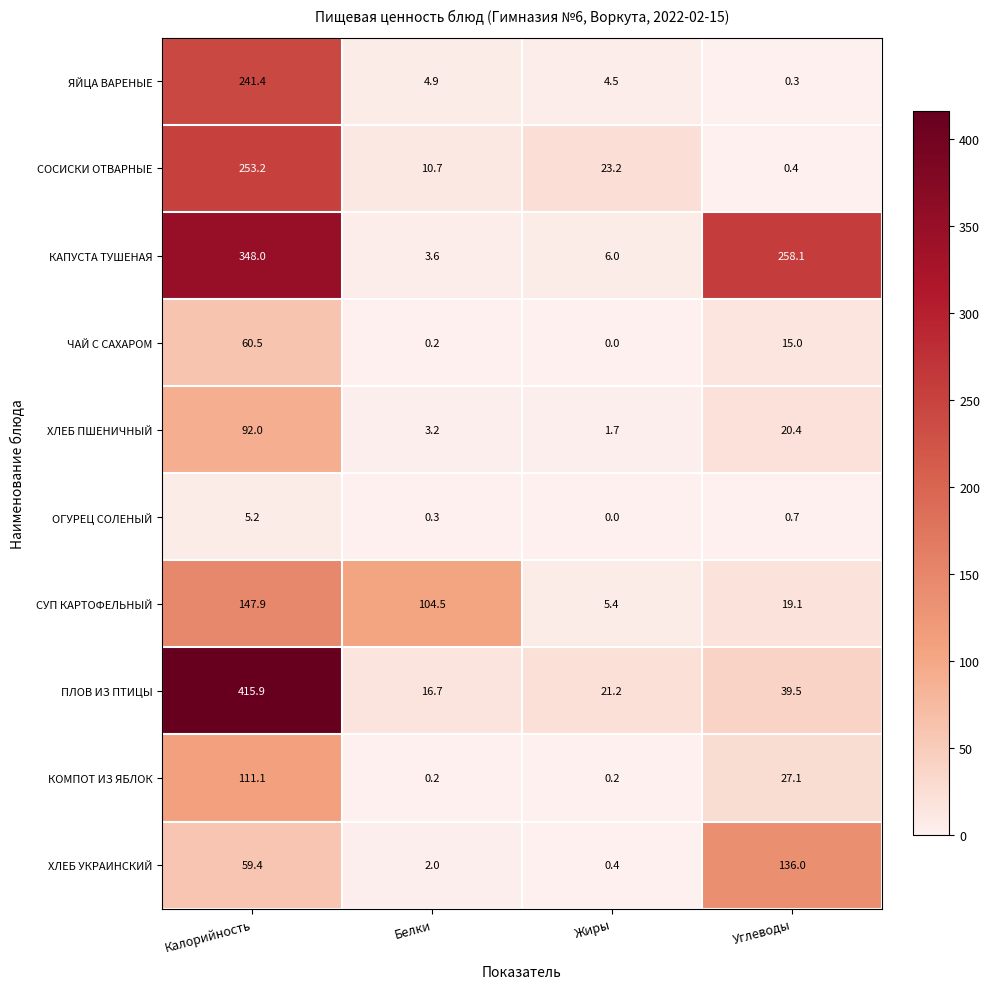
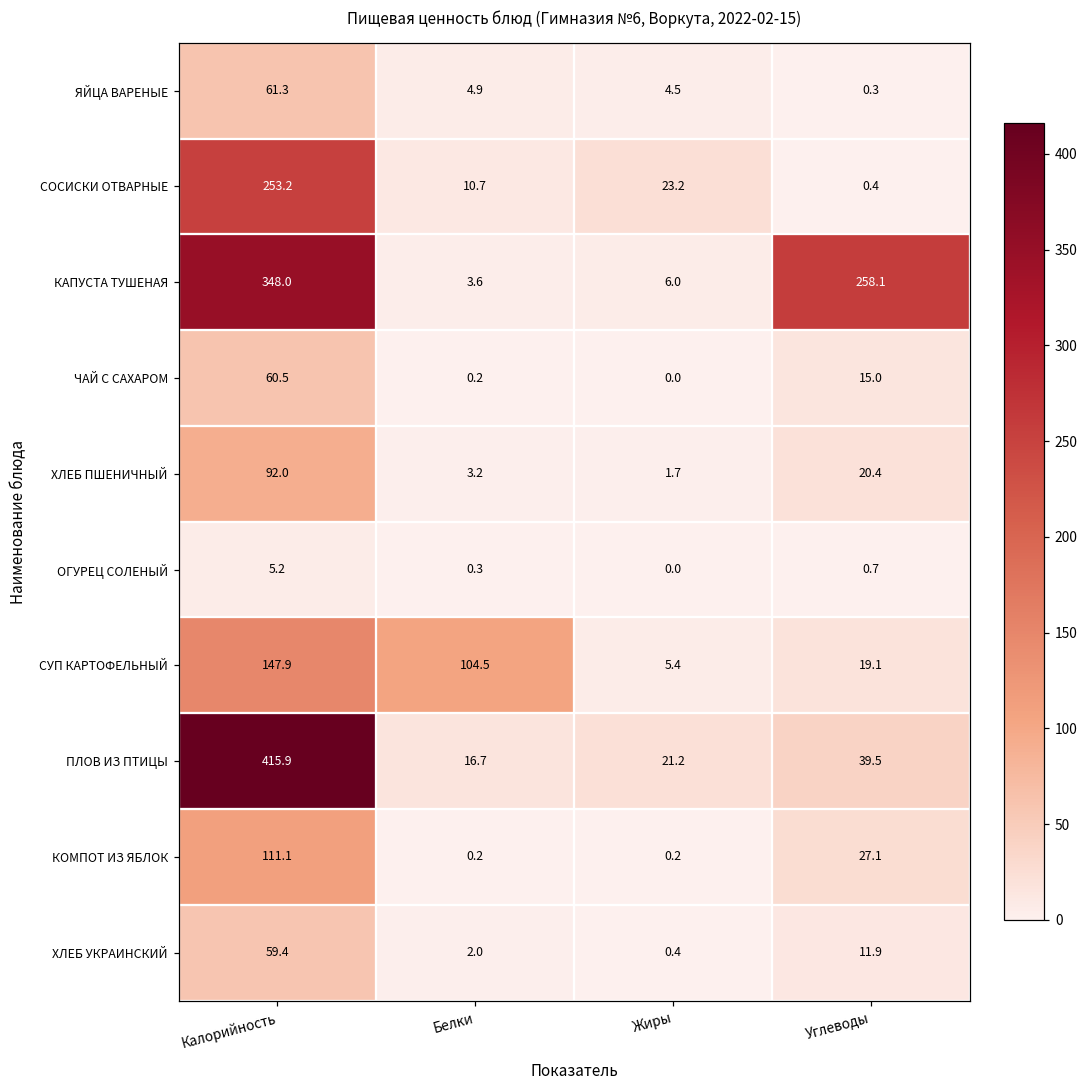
ЯЙЦА ВАРЕНЫЕ, Калорийность: 241.4 -> 61.3
ХЛЕБ УКРАИНСКИЙ, Углеводы: 136.0 -> 11.9
